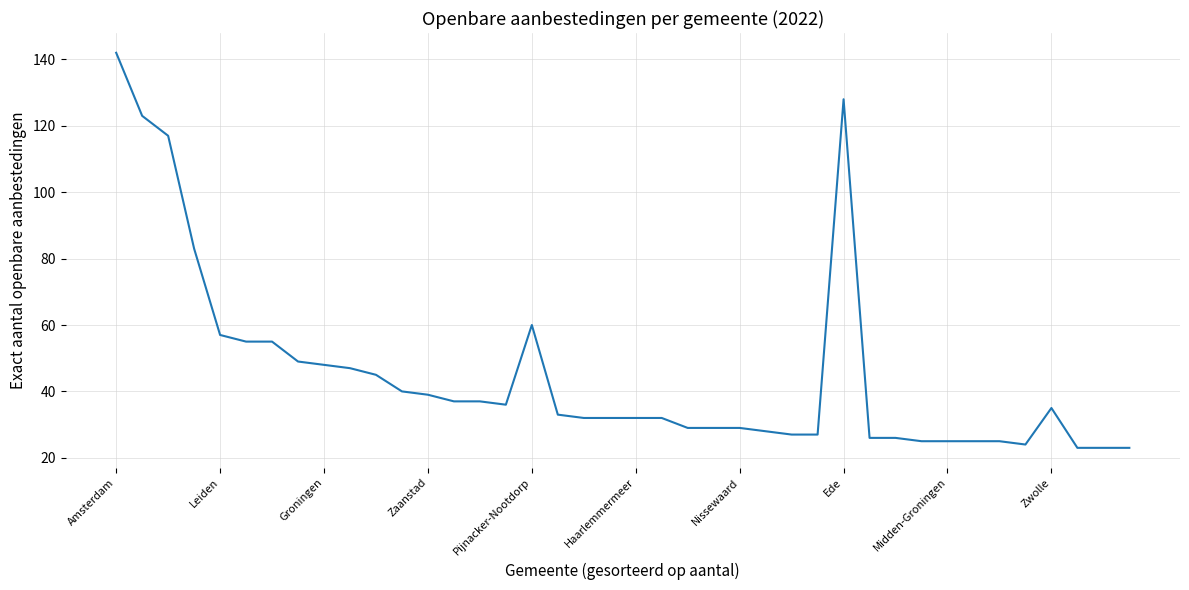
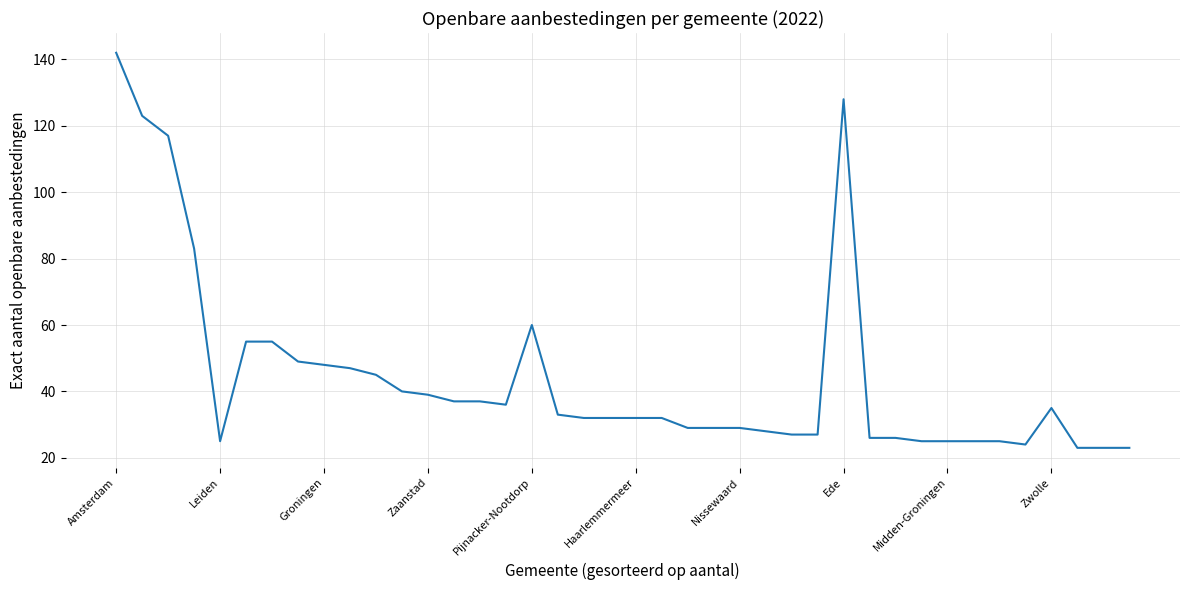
Leiden: 57 -> 25
